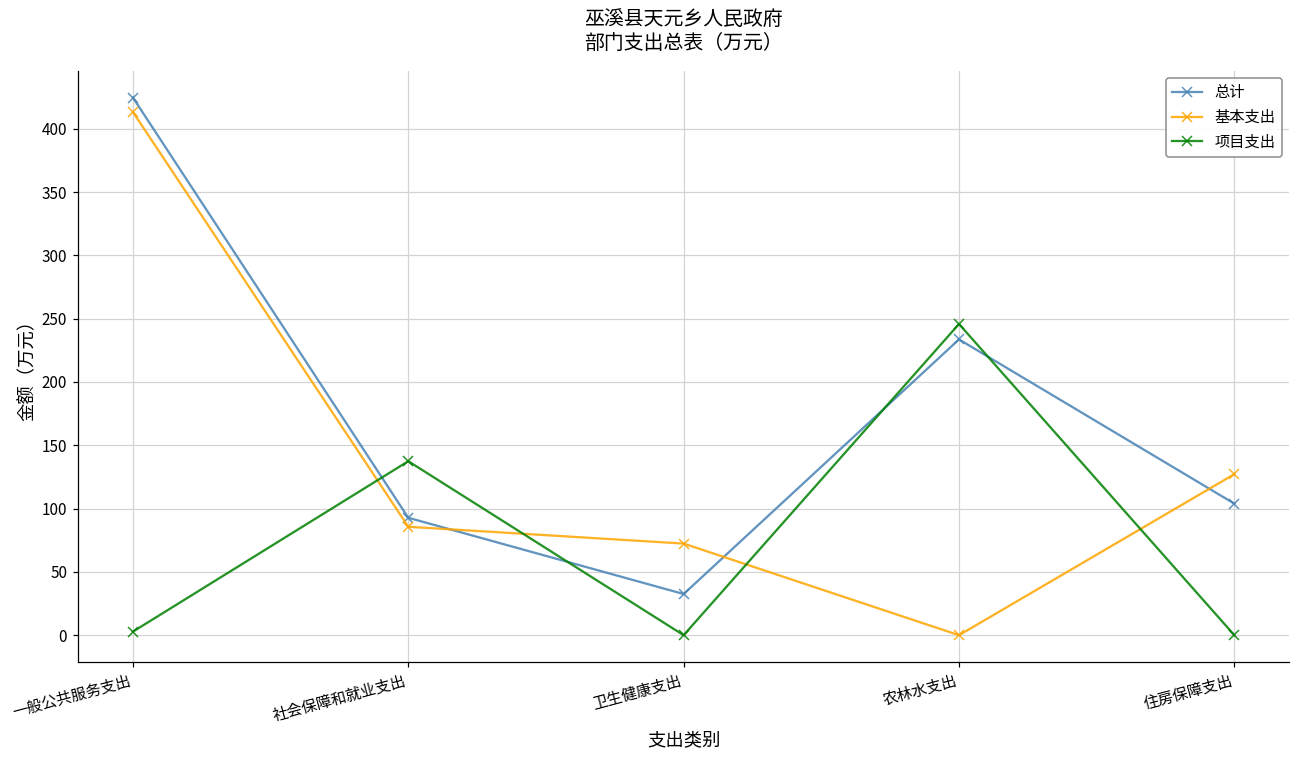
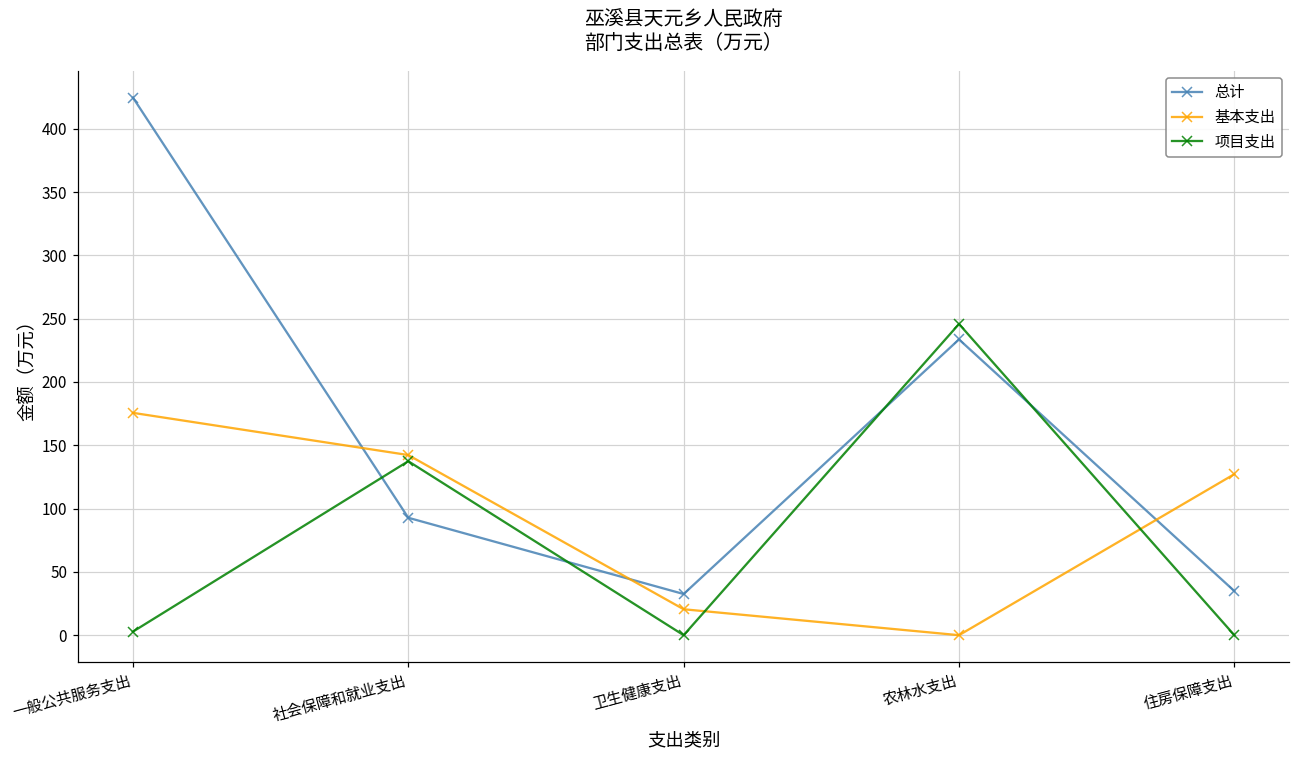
基本支出, 一般公共服务支出: 413 -> 176
基本支出, 社会保障和就业支出: 86 -> 142
基本支出, 卫生健康支出: 72 -> 20
总计, 住房保障支出: 104 -> 35
